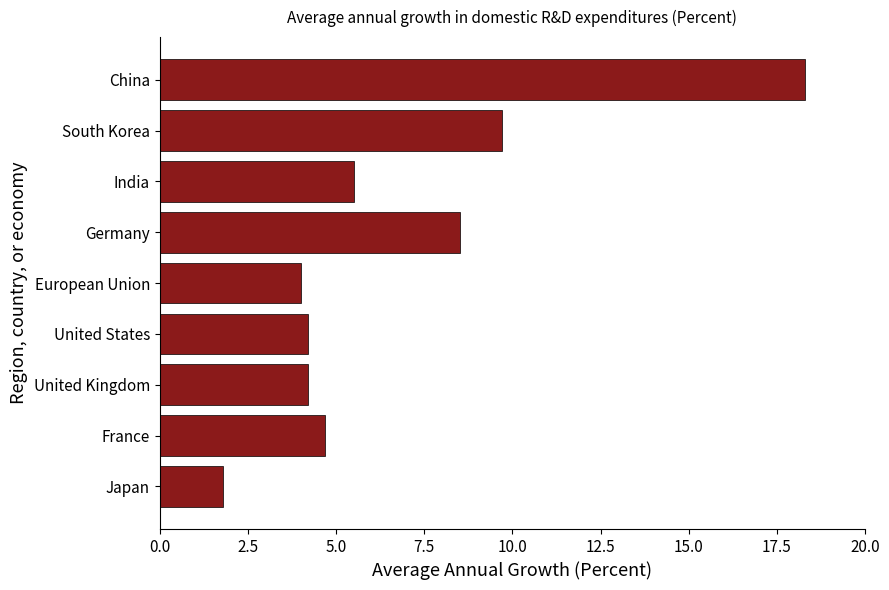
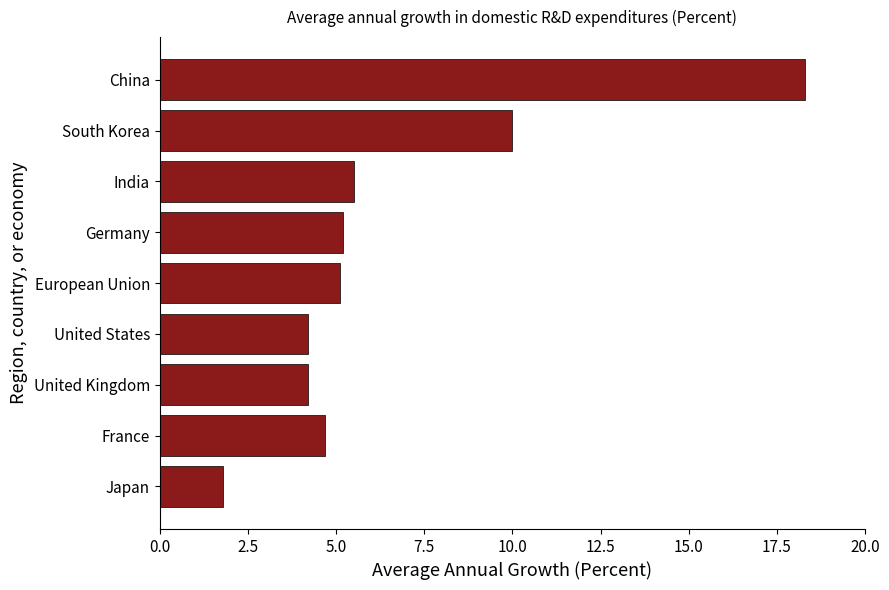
South Korea: 9.7 -> 10.0
Germany: 8.5 -> 5.2
European Union: 4.0 -> 5.1
